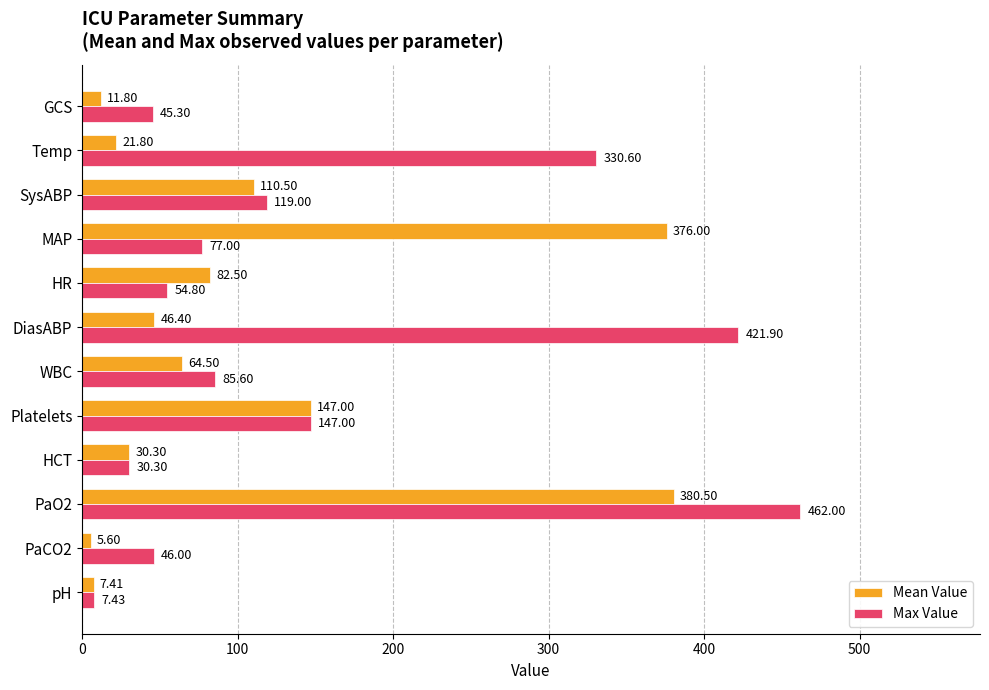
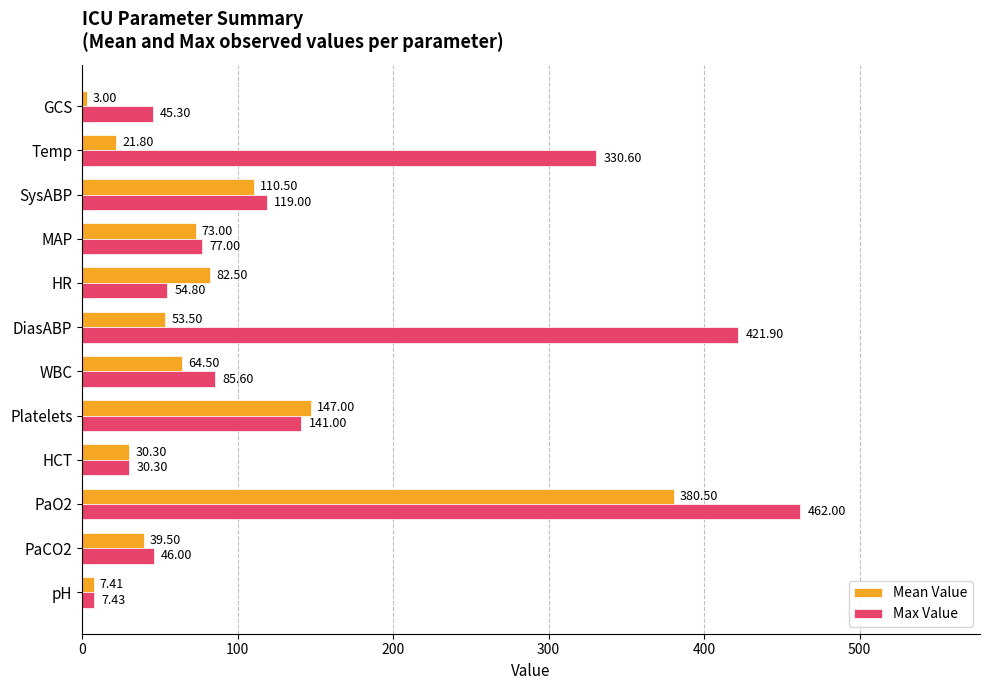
Mean Value, GCS: 11.80 -> 3.00
Mean Value, MAP: 376.00 -> 73.00
Mean Value, DiasABP: 46.40 -> 53.50
Max Value, Platelets: 147.00 -> 141.00
Mean Value, PaCO2: 5.60 -> 39.50
